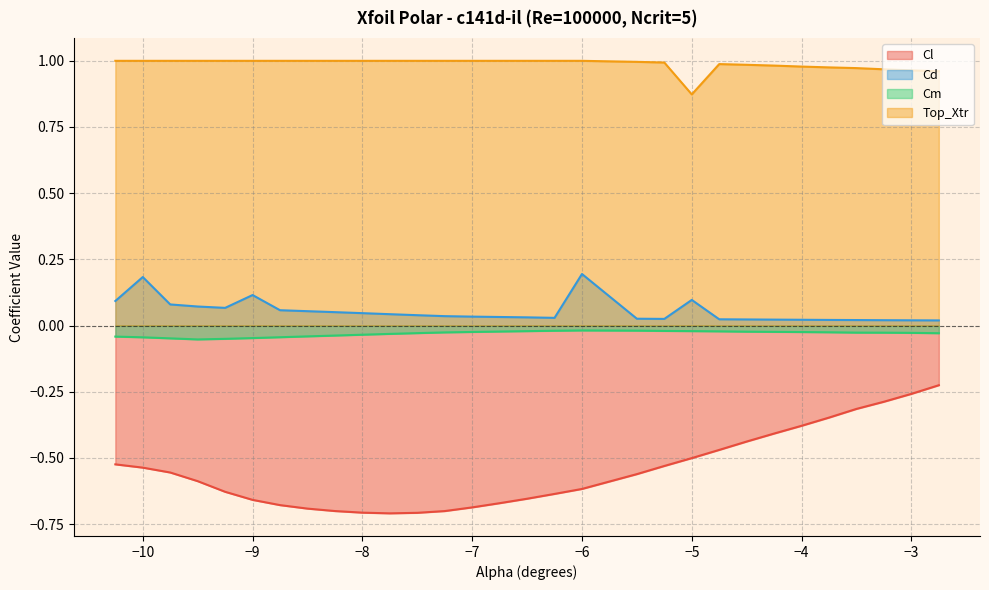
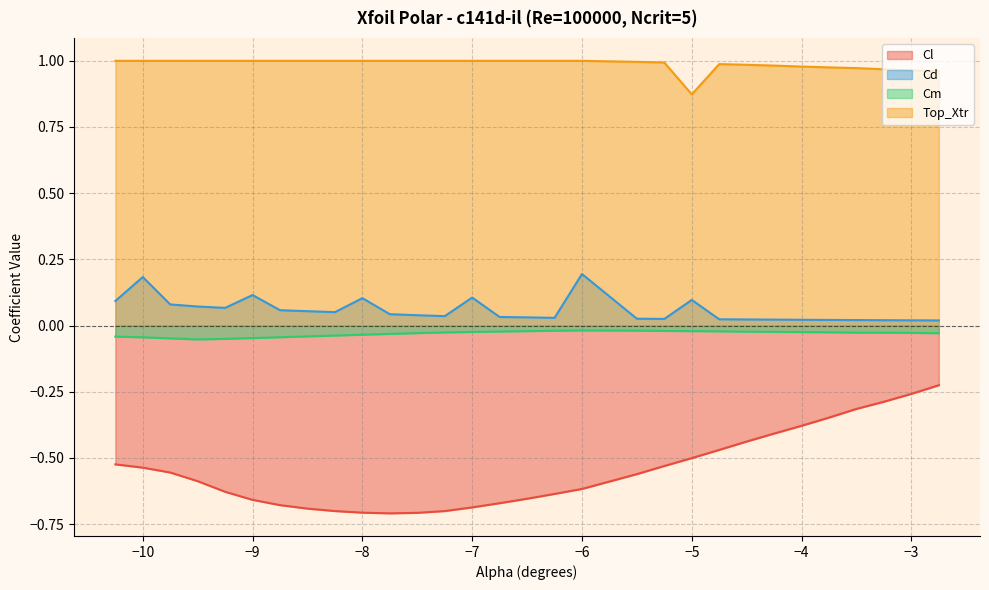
Cd, −8: 0.05 -> 0.10
Cd, −7: 0.03 -> 0.11
